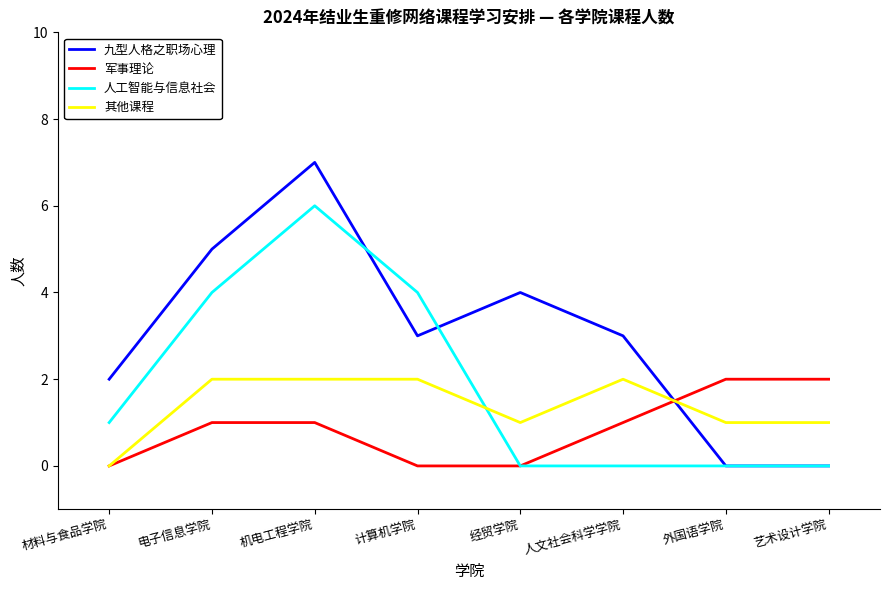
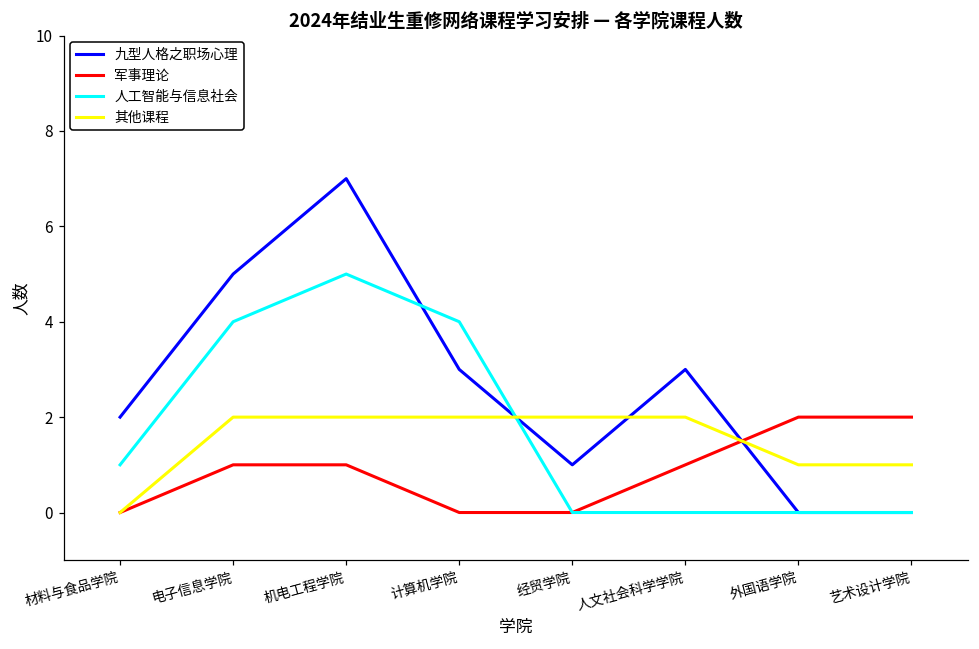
人工智能与信息社会, 机电工程学院: 6 -> 5
九型人格之职场心理, 经贸学院: 4 -> 1
其他课程, 经贸学院: 1 -> 2
